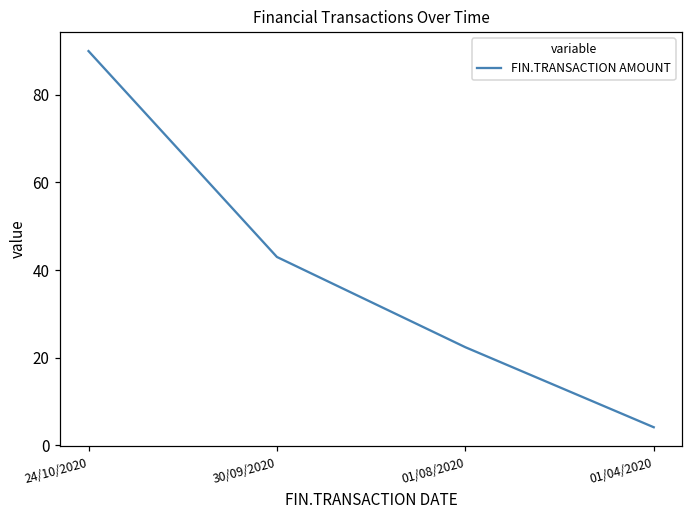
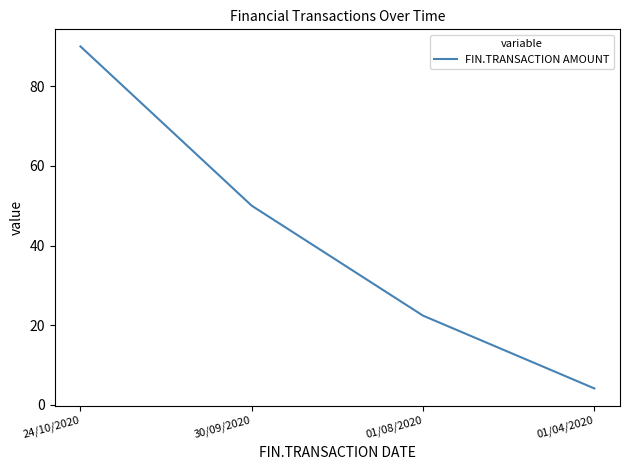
30/09/2020: 43 -> 50
